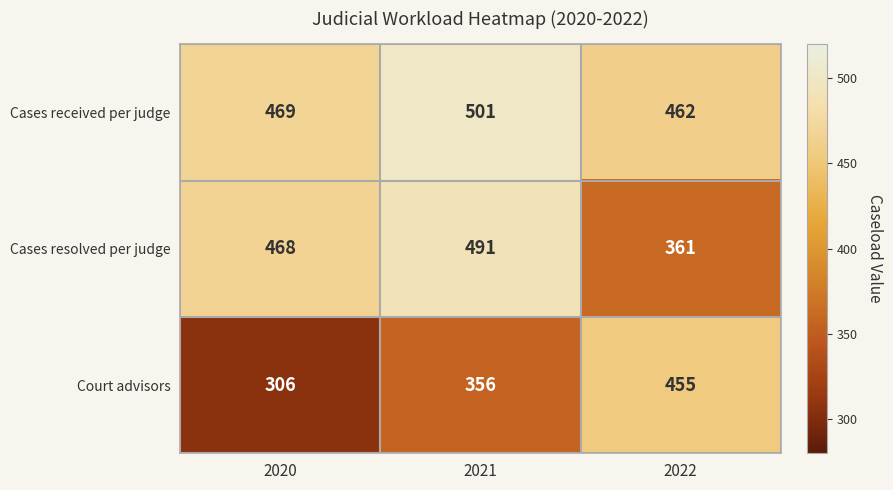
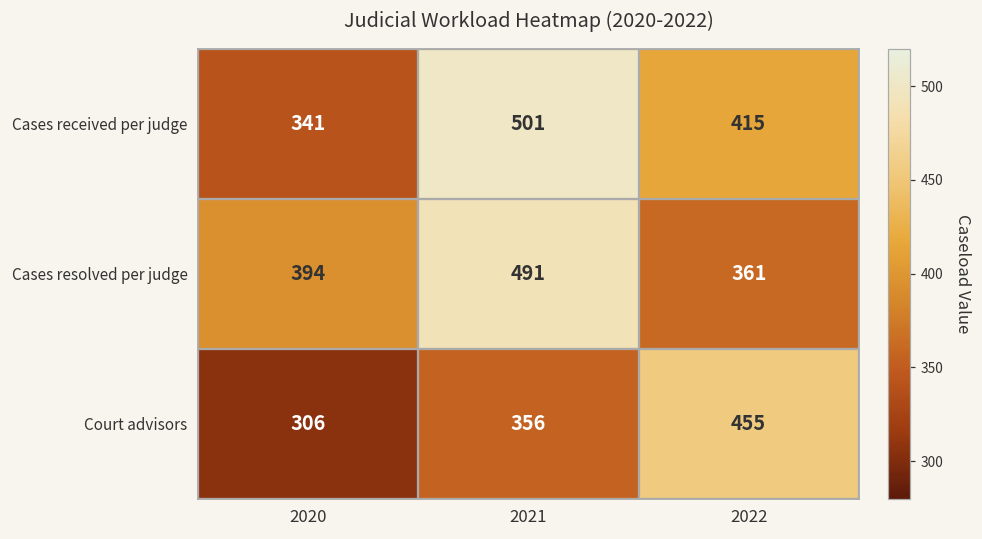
Cases received per judge, 2020: 469 -> 341
Cases received per judge, 2022: 462 -> 415
Cases resolved per judge, 2020: 468 -> 394
